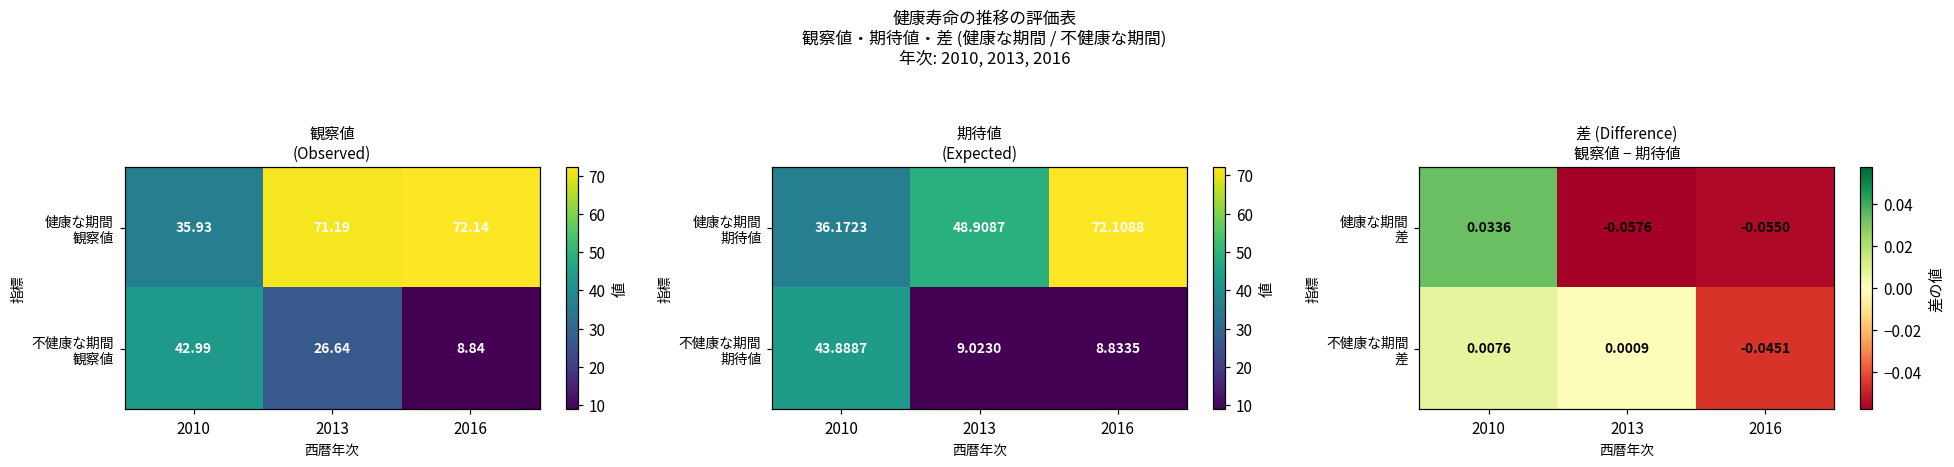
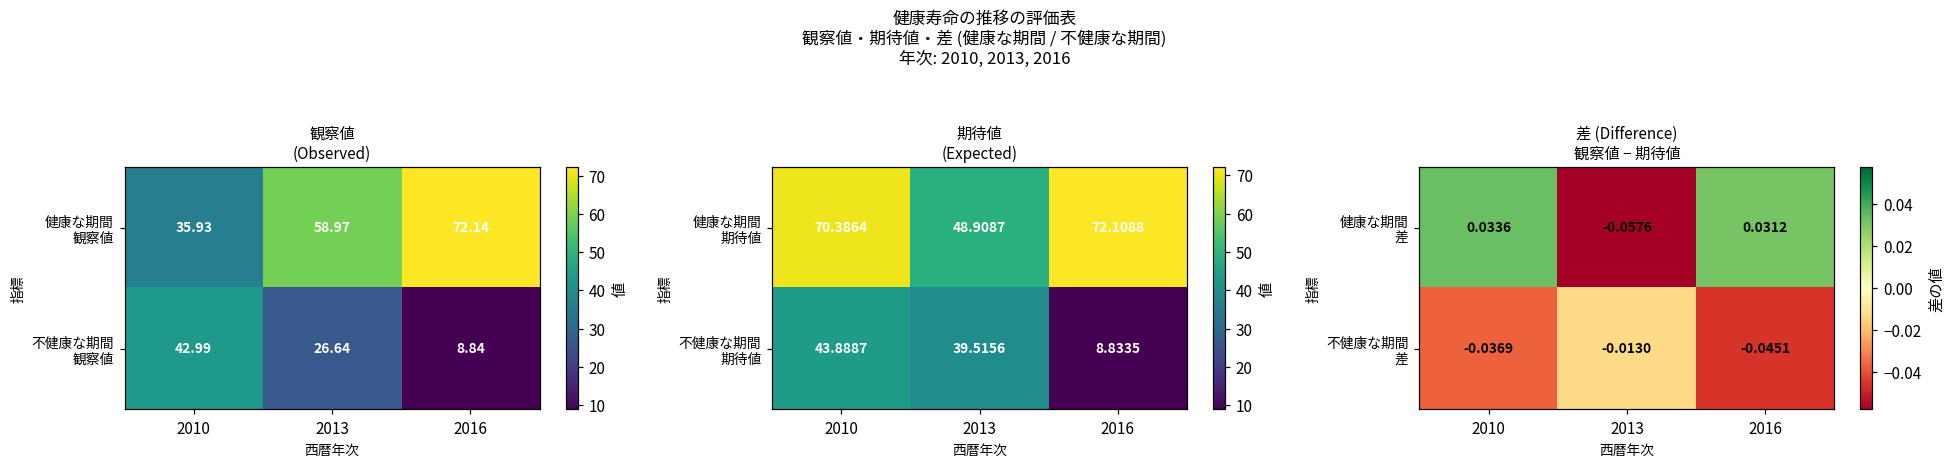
観察値 (Observed), 健康な期間 観察値, 2013: 71.19 -> 58.97
期待値 (Expected), 健康な期間 期待値, 2010: 36.1723 -> 70.3864
期待値 (Expected), 不健康な期間 期待値, 2013: 9.0230 -> 39.5156
差 (Difference) 観察値 − 期待値, 健康な期間 差, 2016: -0.0550 -> 0.0312
差 (Difference) 観察値 − 期待値, 不健康な期間 差, 2010: 0.0076 -> -0.0369
差 (Difference) 観察値 − 期待値, 不健康な期間 差, 2013: 0.0009 -> -0.0130
